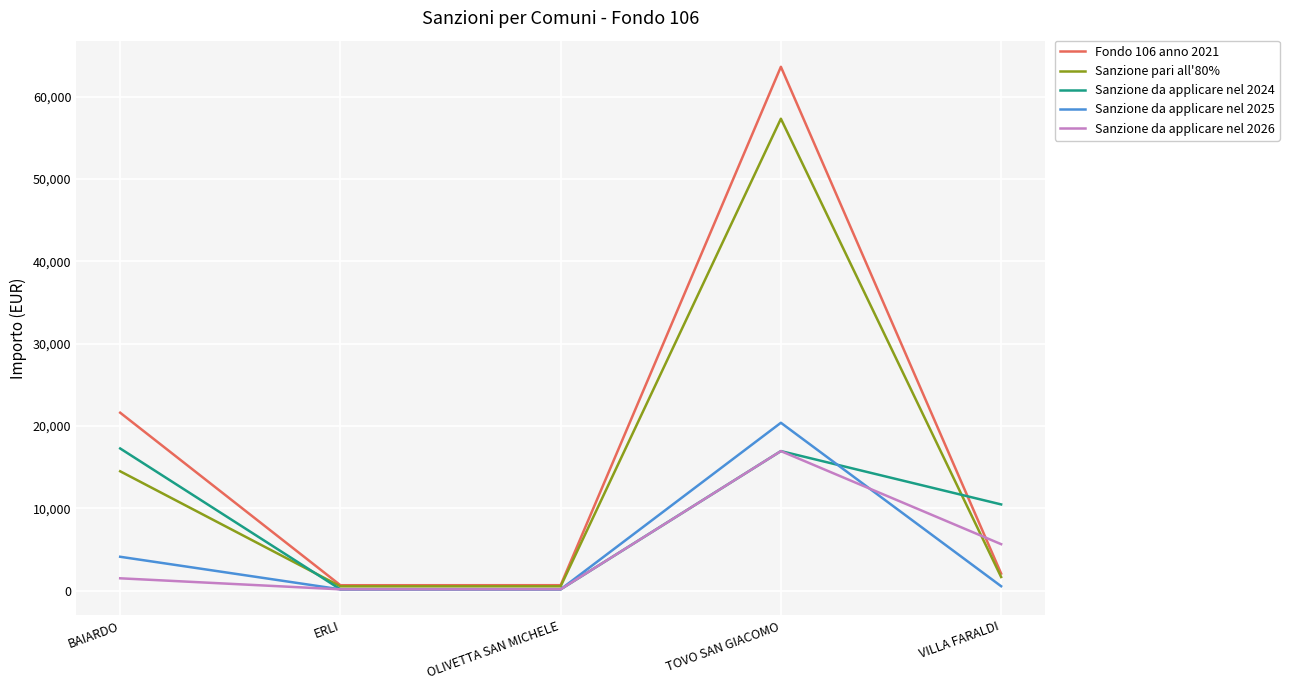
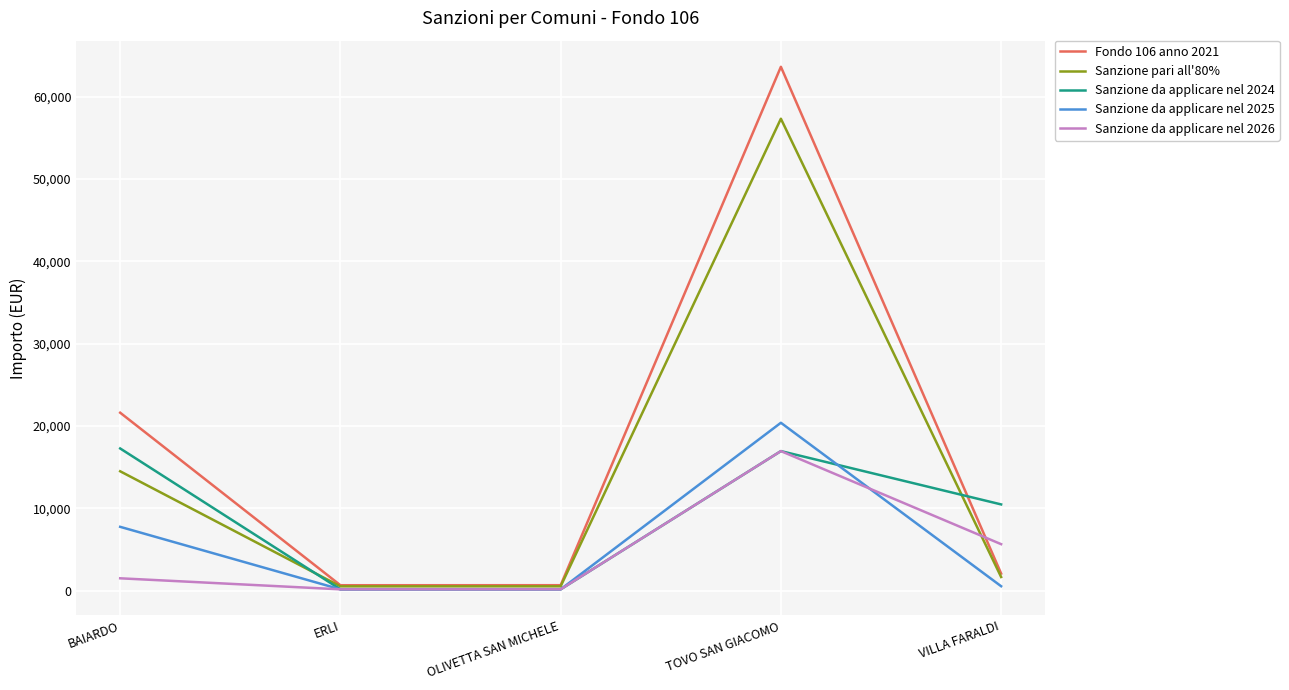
Sanzione da applicare nel 2025, BAIARDO: 4,000 -> 8,000
